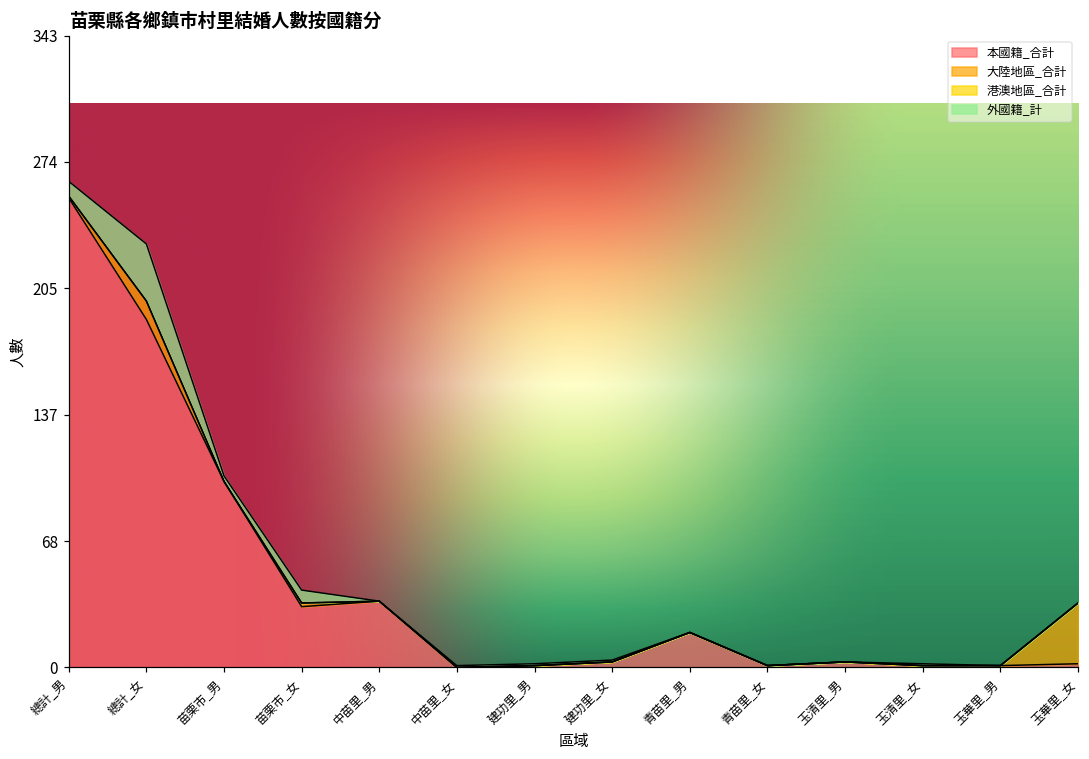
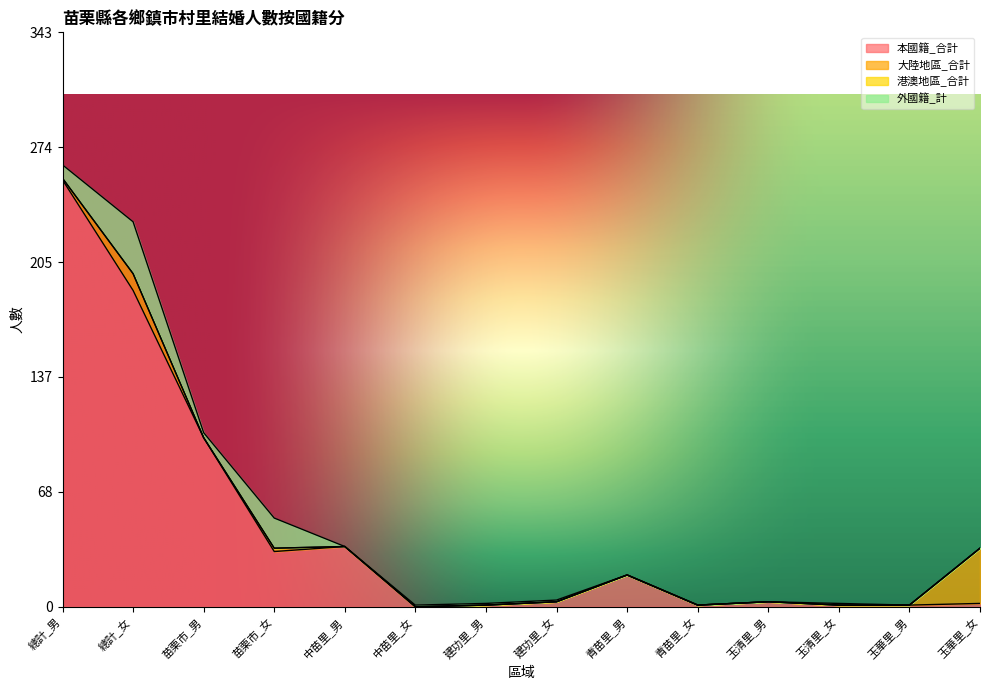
外國籍_計, 苗栗市_女: 7 -> 18
